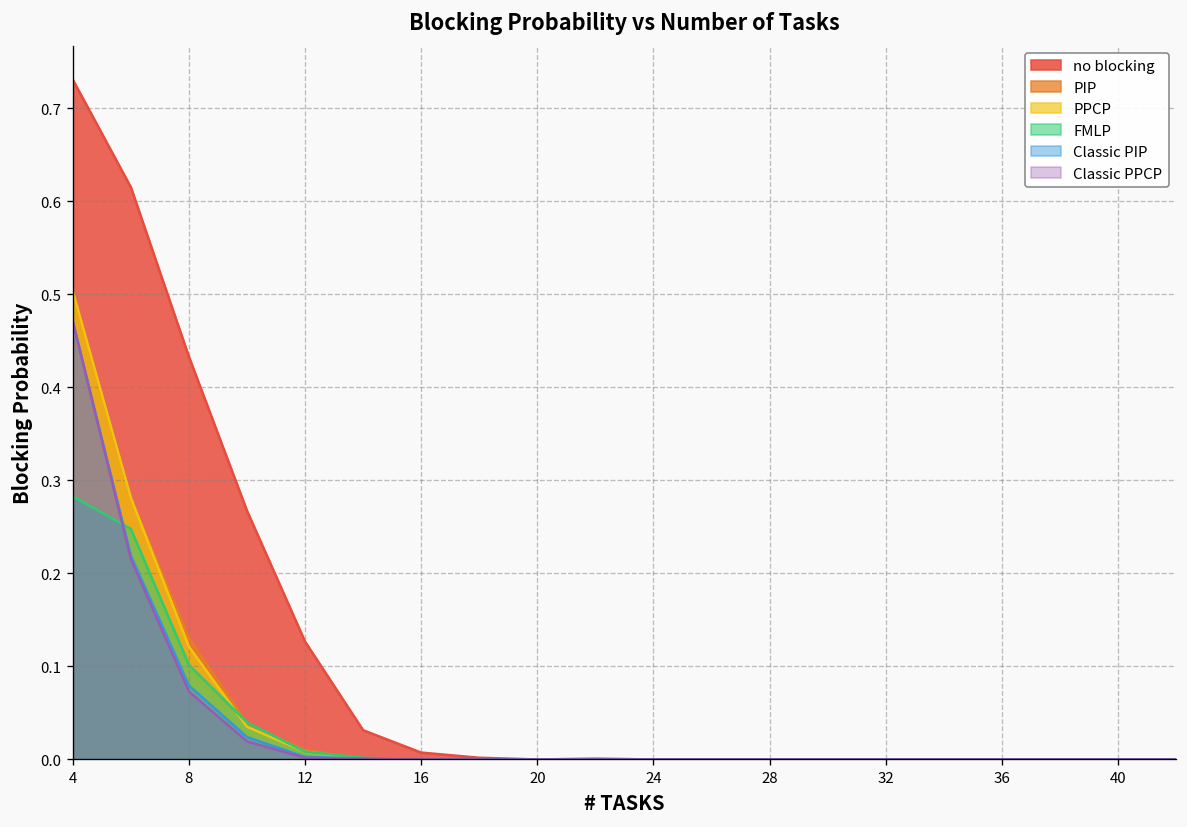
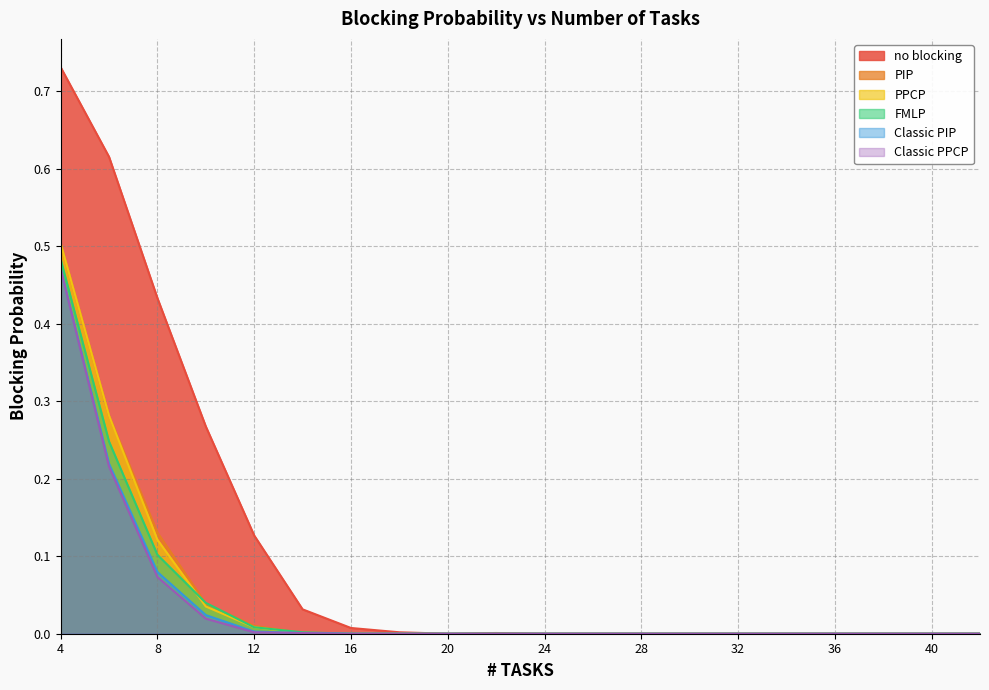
FMLP, 4: 0.28 -> 0.48
